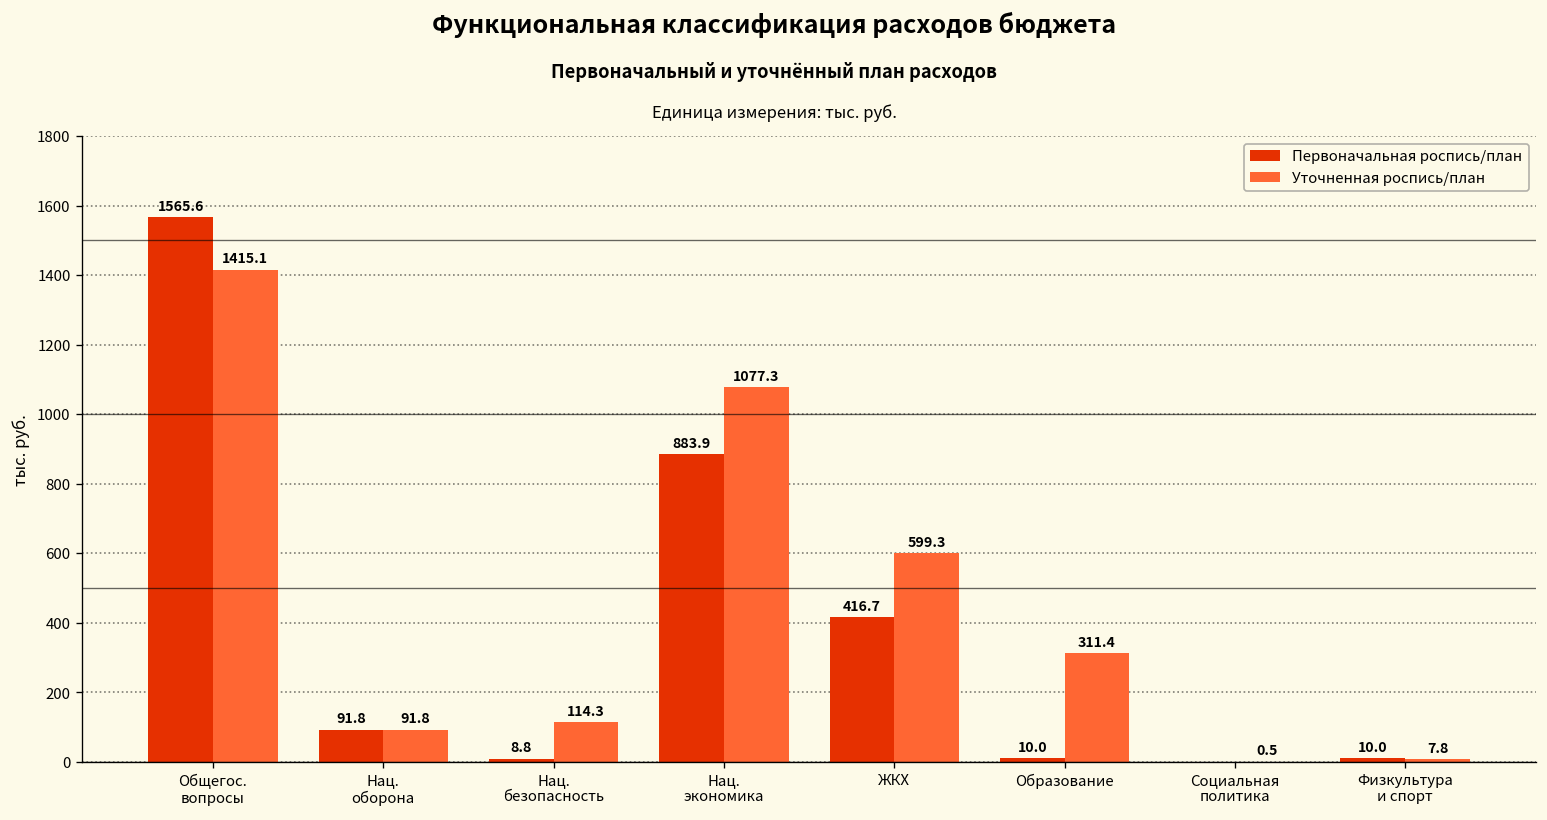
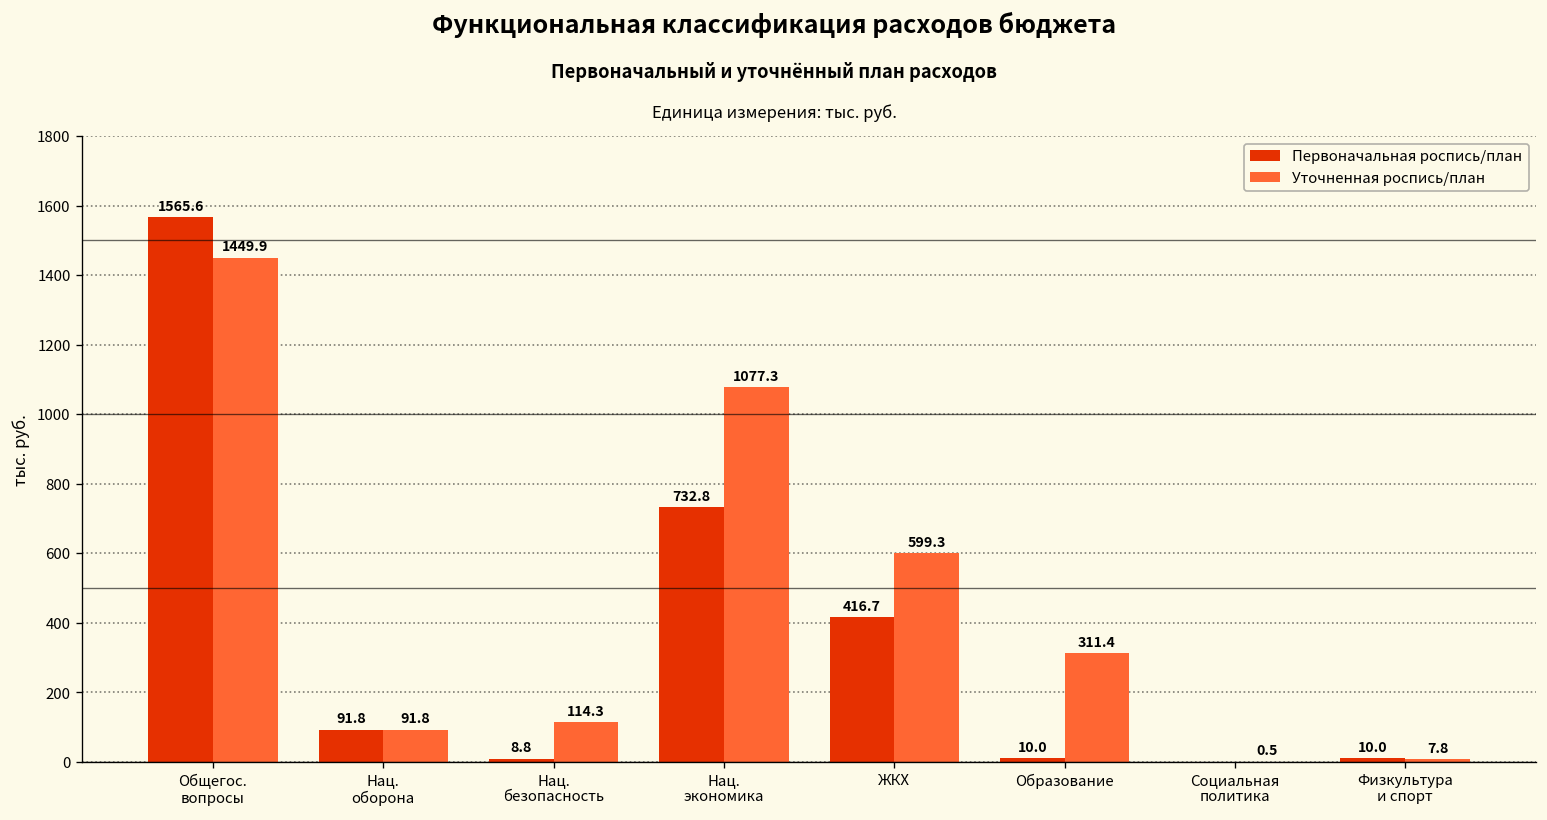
Уточненная роспись/план, Общегос. вопросы: 1415.1 -> 1449.9
Первоначальная роспись/план, Нац. экономика: 883.9 -> 732.8
